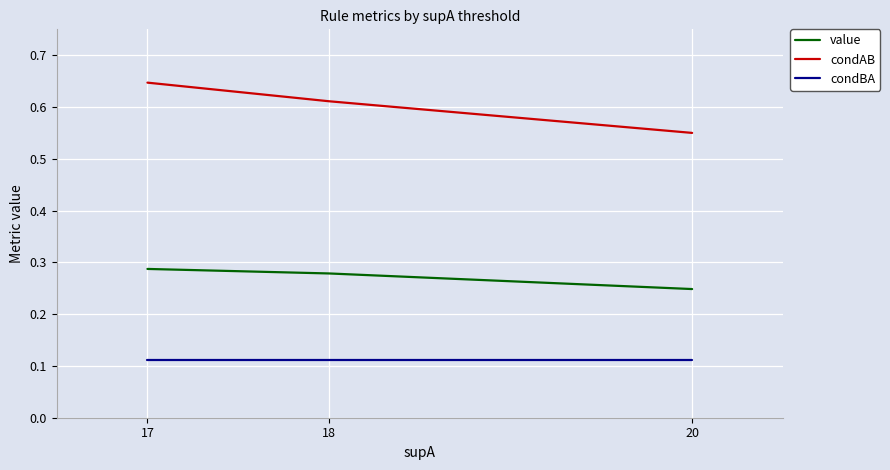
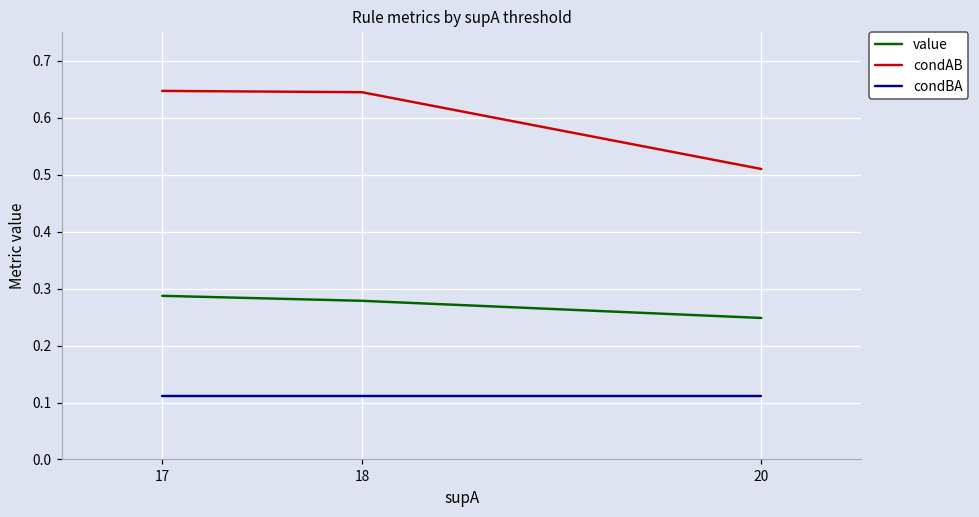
condAB, 18: 0.61 -> 0.64
condAB, 20: 0.55 -> 0.51
